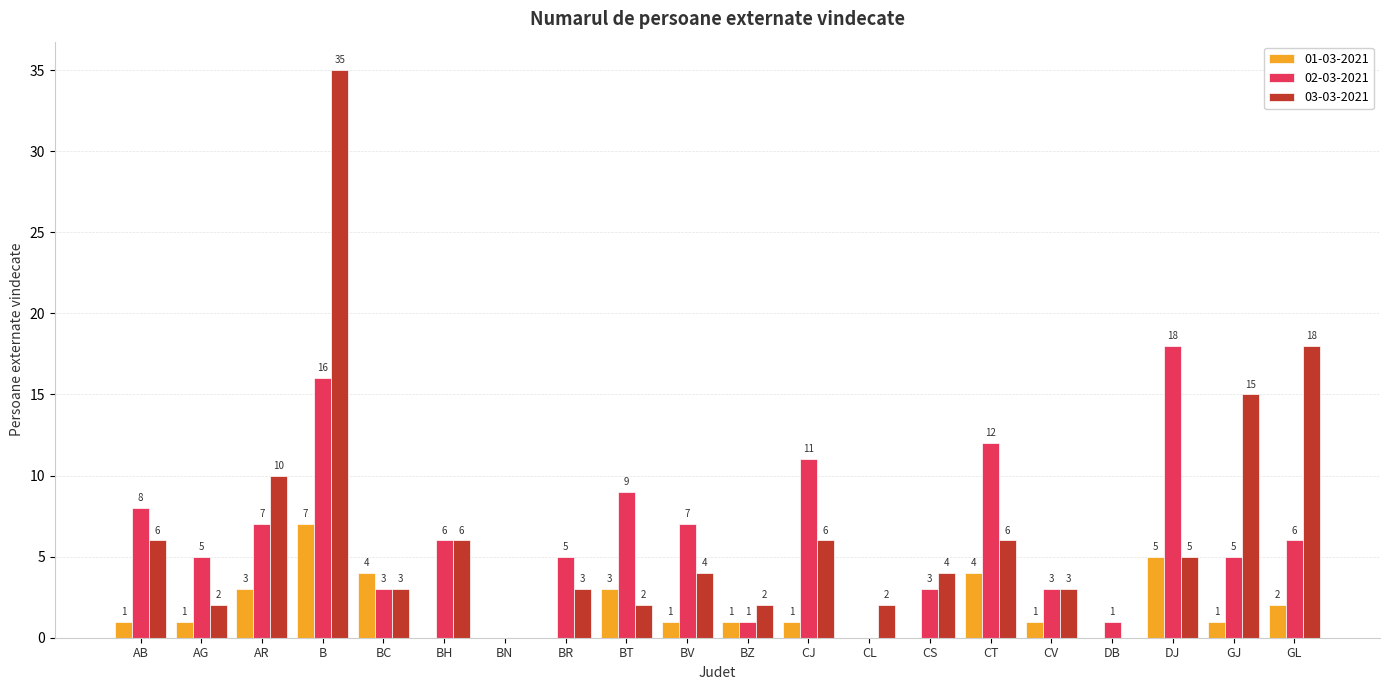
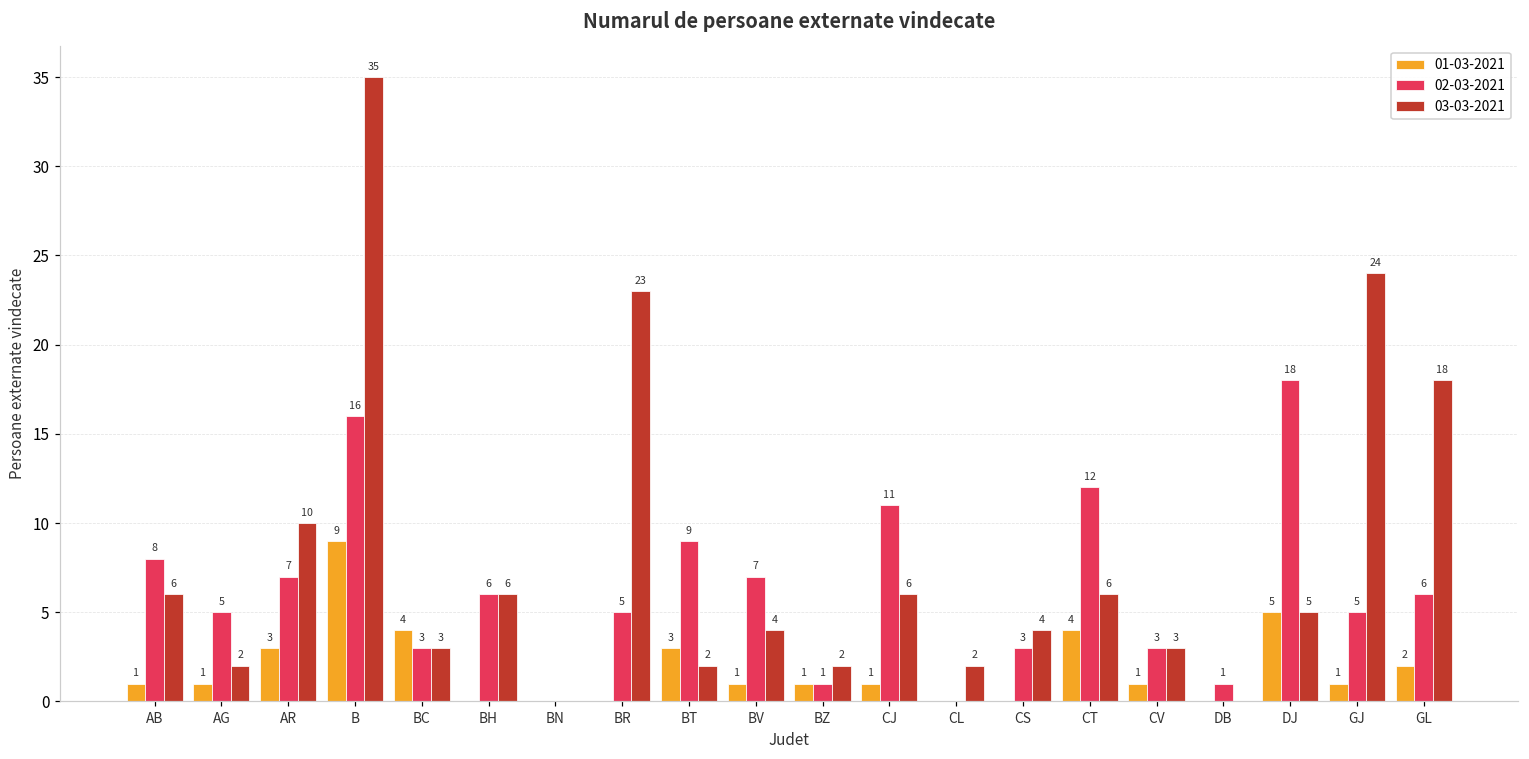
01-03-2021, B: 7 -> 9
03-03-2021, BR: 3 -> 23
03-03-2021, GJ: 15 -> 24
